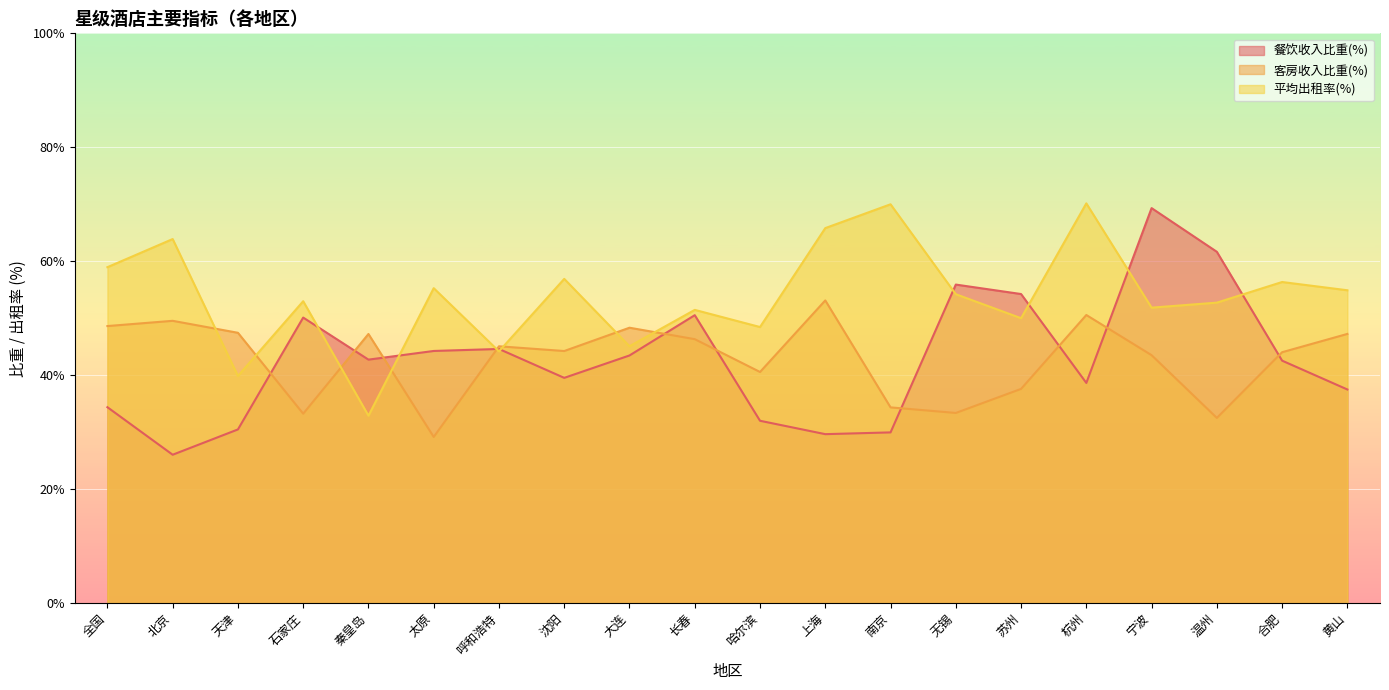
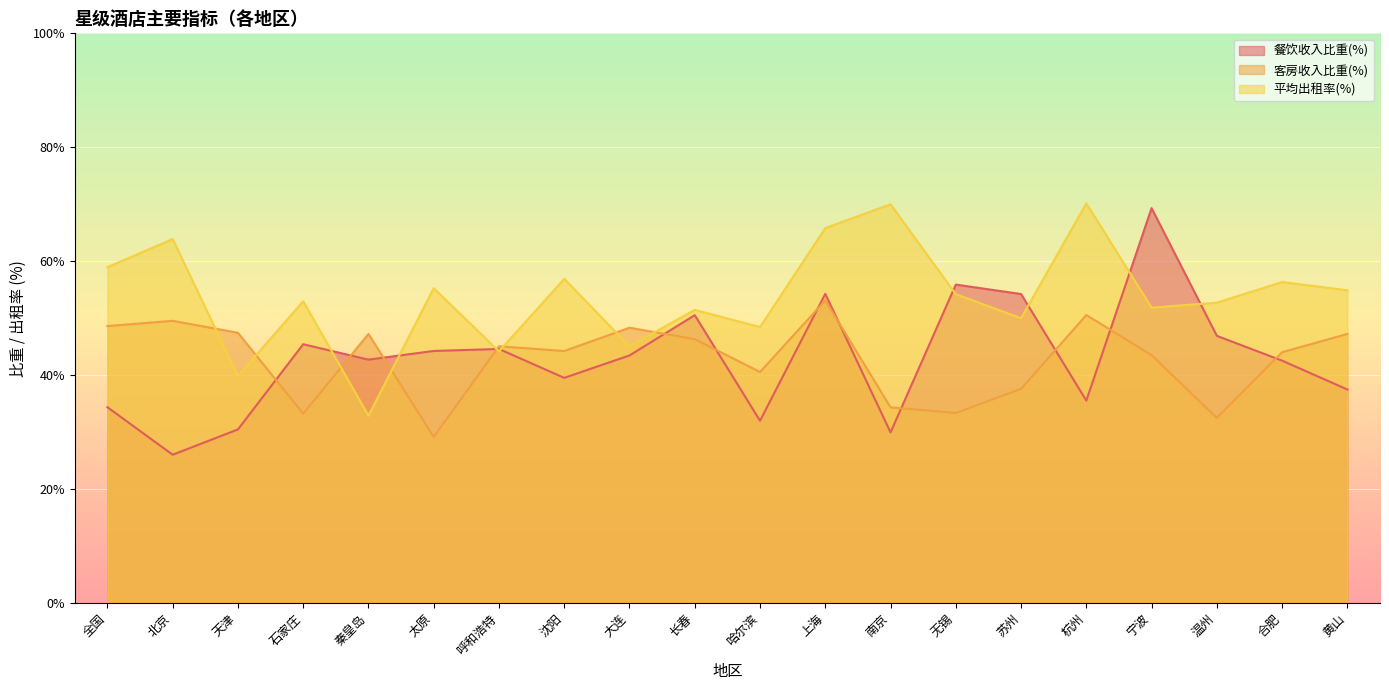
餐饮收入比重(%), 石家庄: 50% -> 45%
餐饮收入比重(%), 上海: 30% -> 54%
餐饮收入比重(%), 杭州: 39% -> 36%
餐饮收入比重(%), 温州: 62% -> 47%
